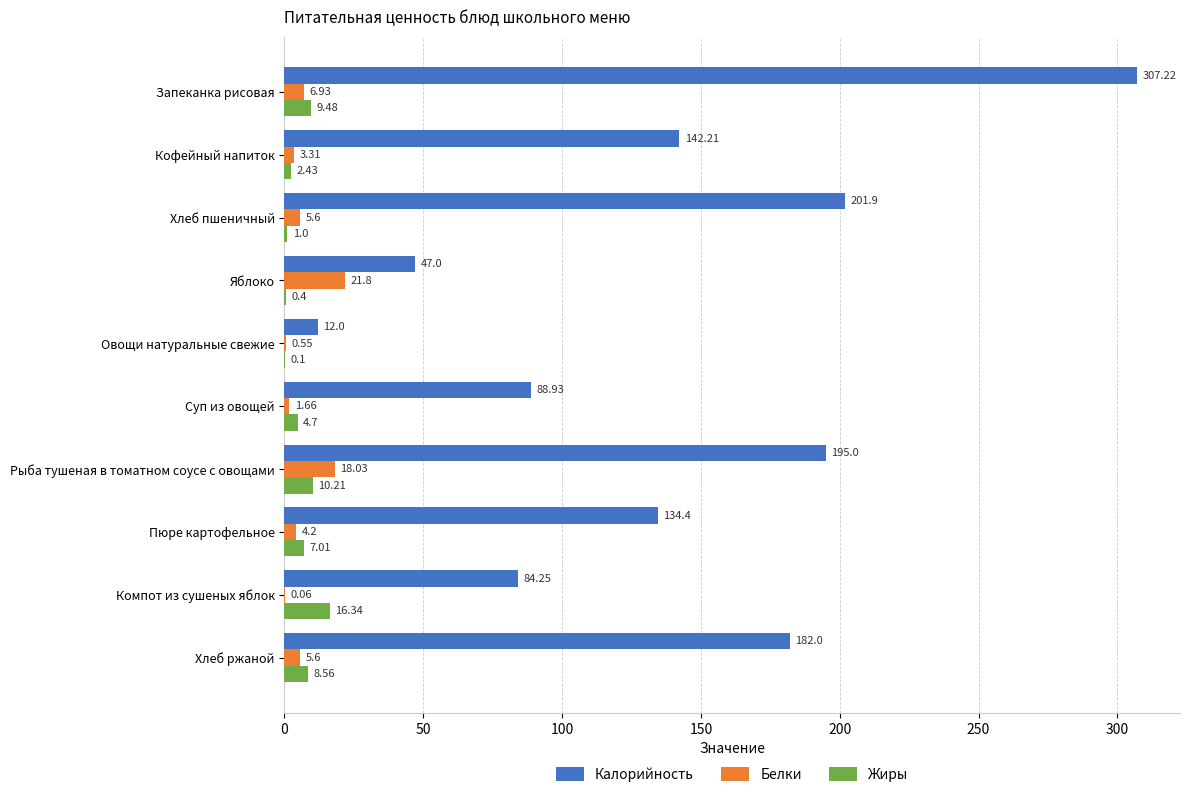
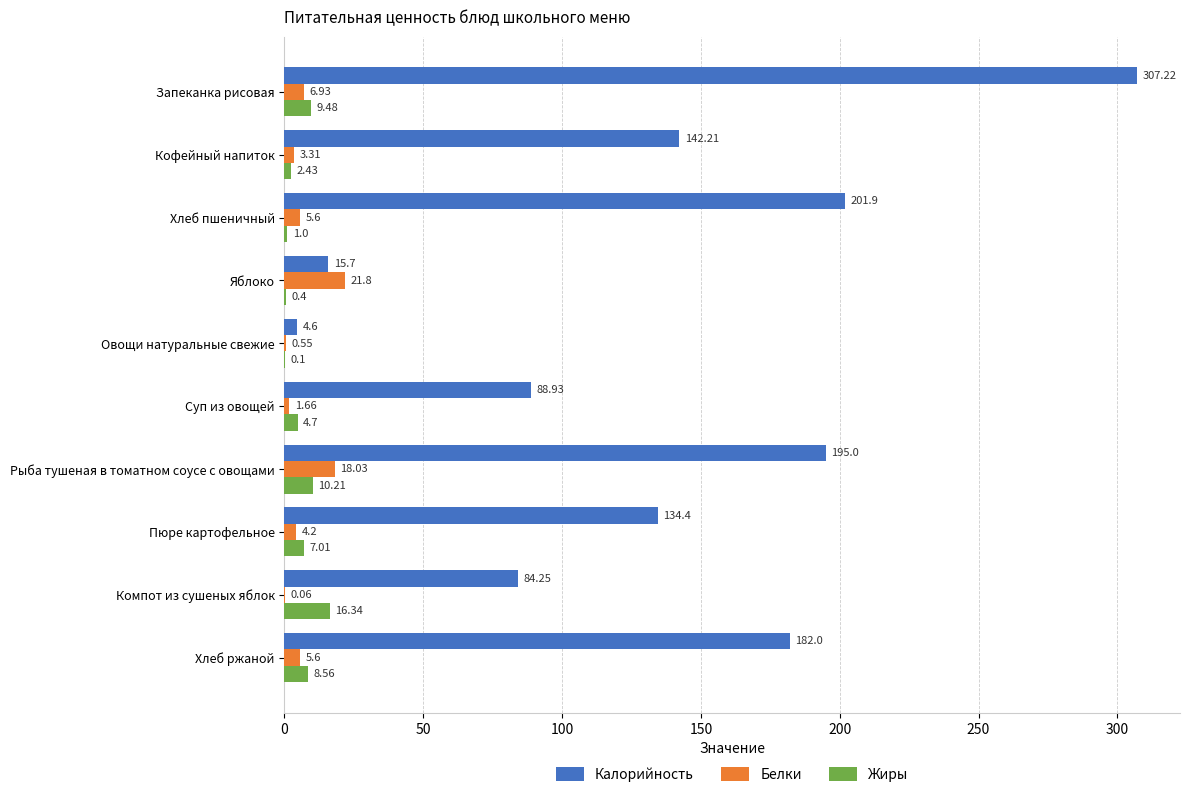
Калорийность, Яблоко: 47.0 -> 15.7
Калорийность, Овощи натуральные свежие: 12.0 -> 4.6
